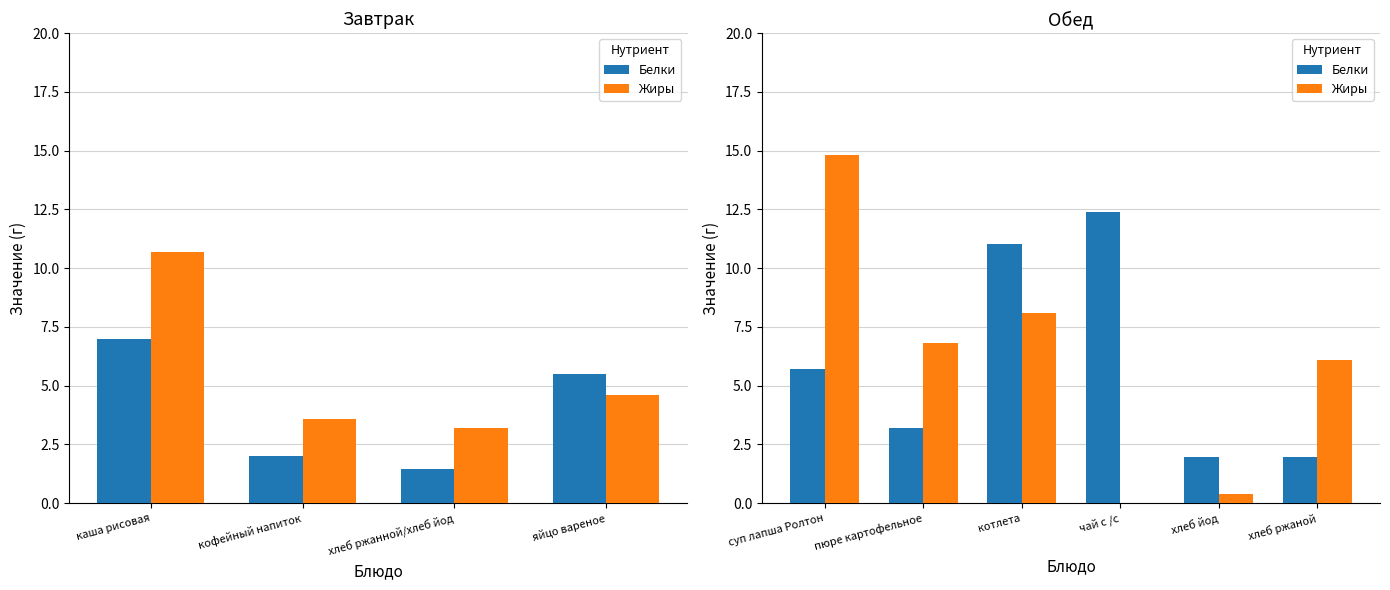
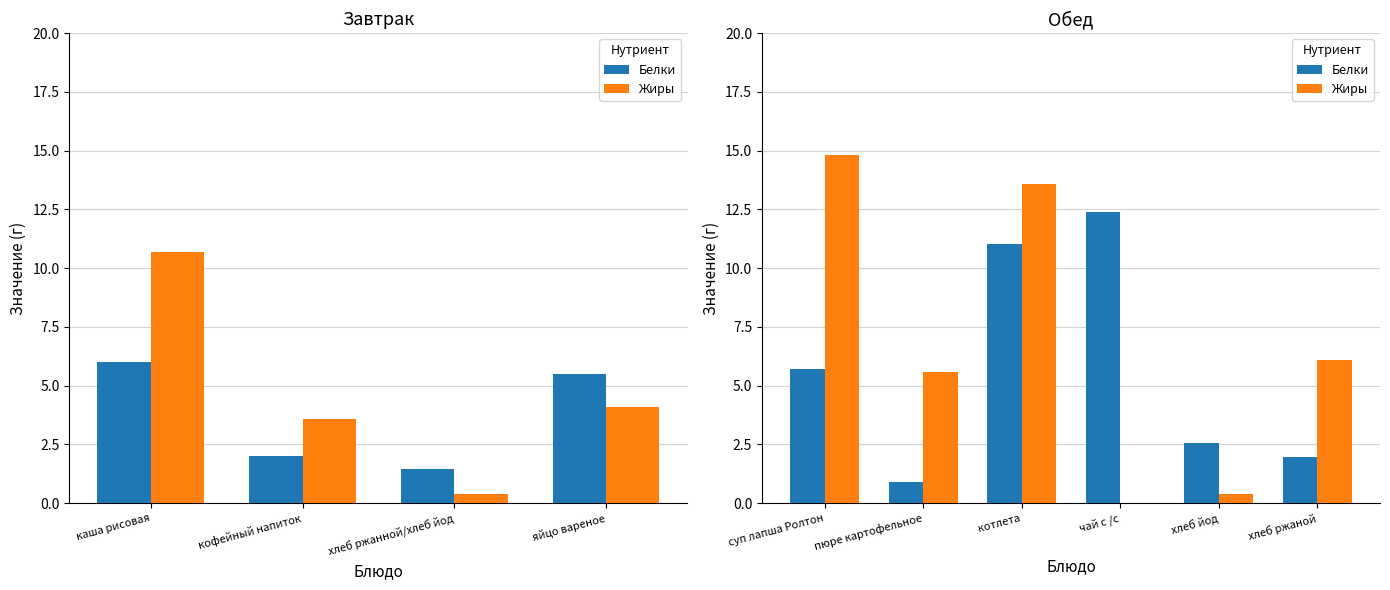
Завтрак, Белки, каша рисовая: 7 -> 6
Завтрак, Жиры, хлеб ржанной/хлеб йод: 3.2 -> 0.4
Завтрак, Жиры, яйцо вареное: 4.6 -> 4.1
Обед, Белки, пюре картофельное: 3.2 -> 0.9
Обед, Жиры, пюре картофельное: 6.8 -> 5.6
Обед, Жиры, котлета: 8.1 -> 13.6
Обед, Белки, хлеб йод: 2.0 -> 2.6
